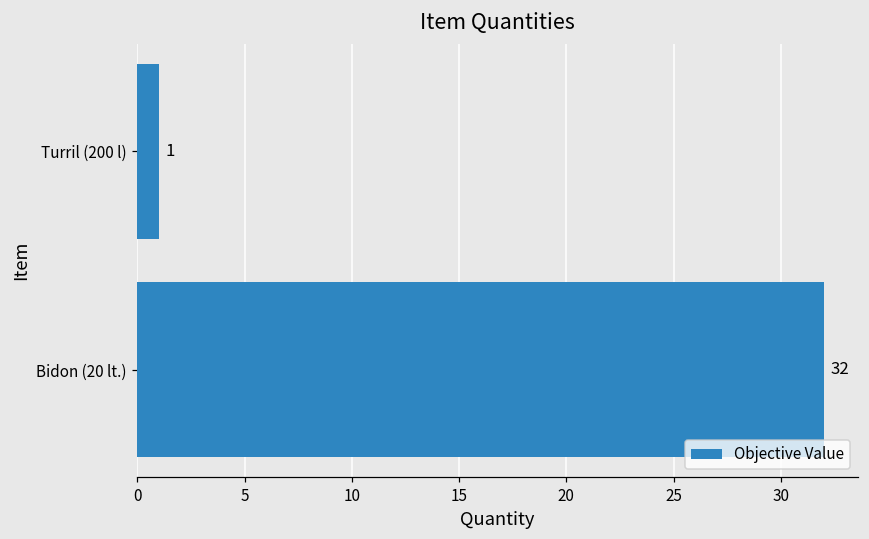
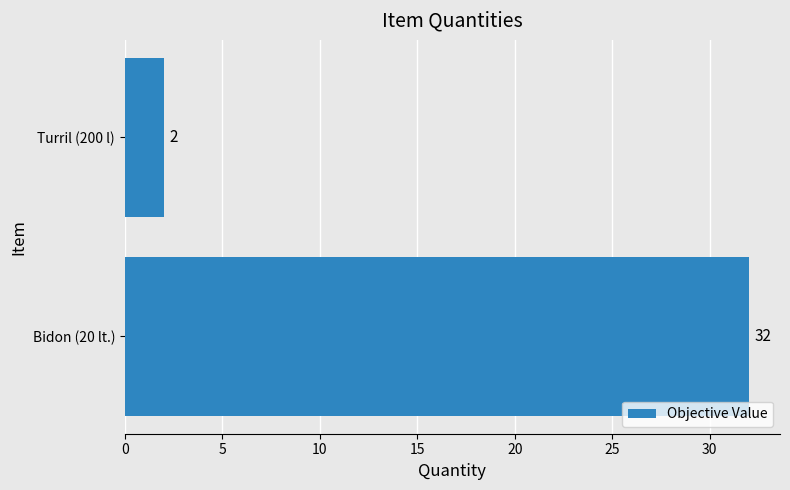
Turril (200 l): 1 -> 2
